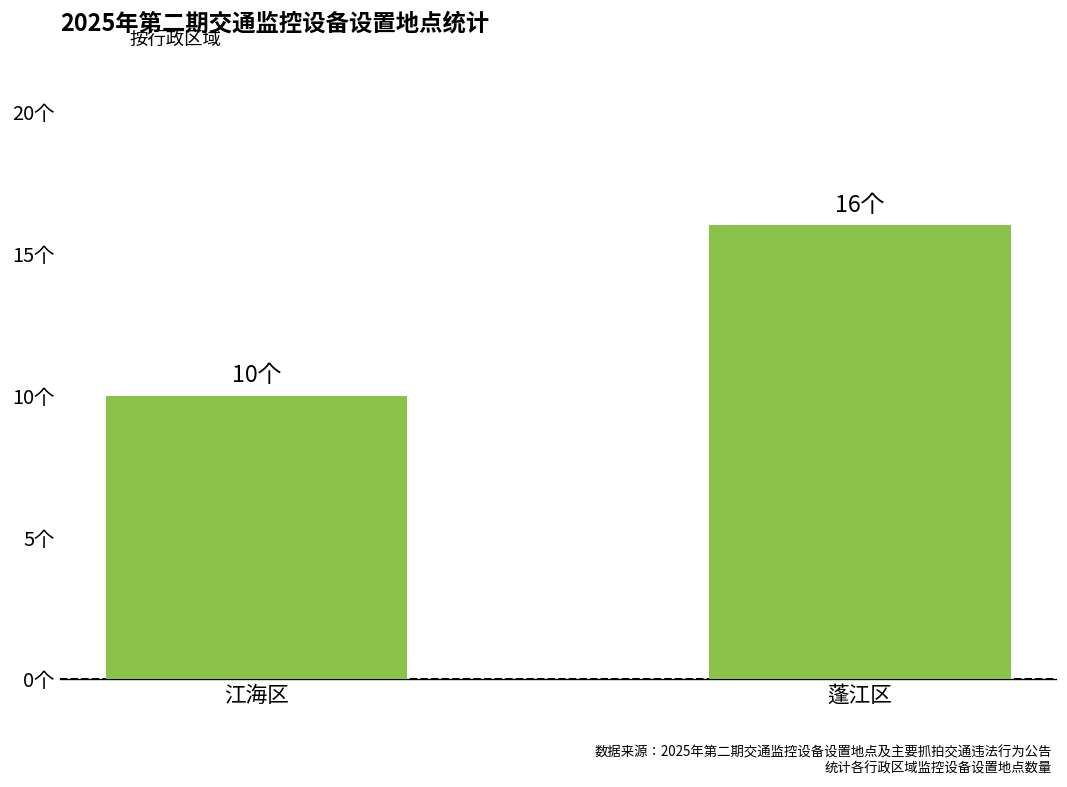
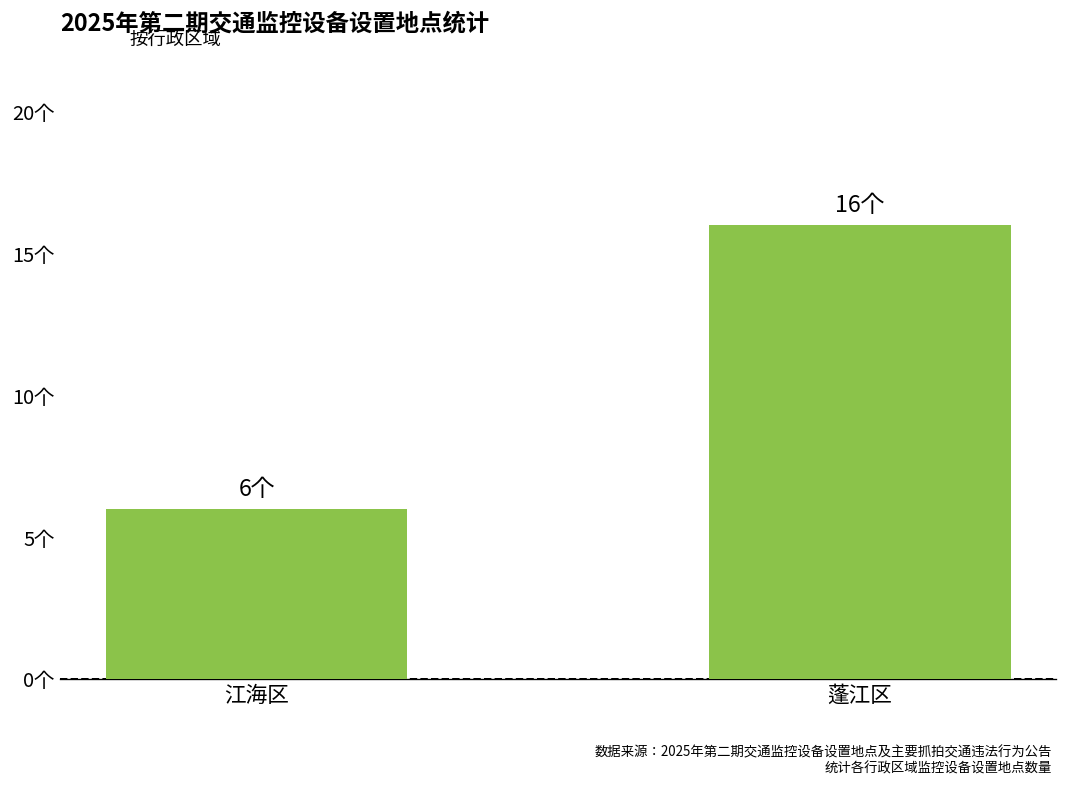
江海区: 10个 -> 6个
